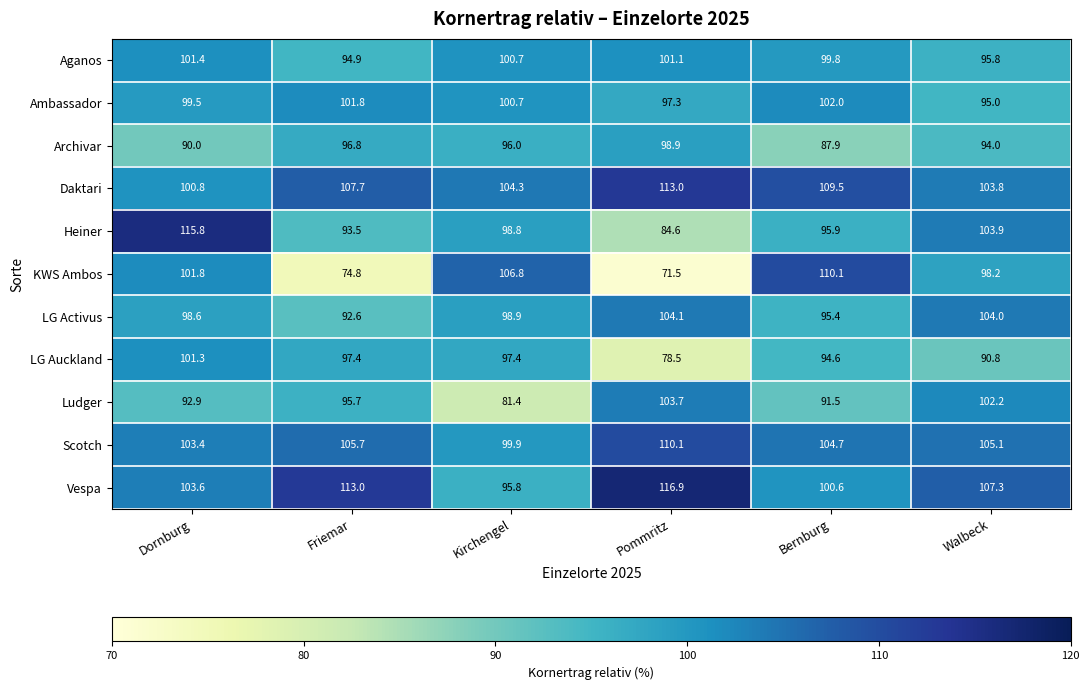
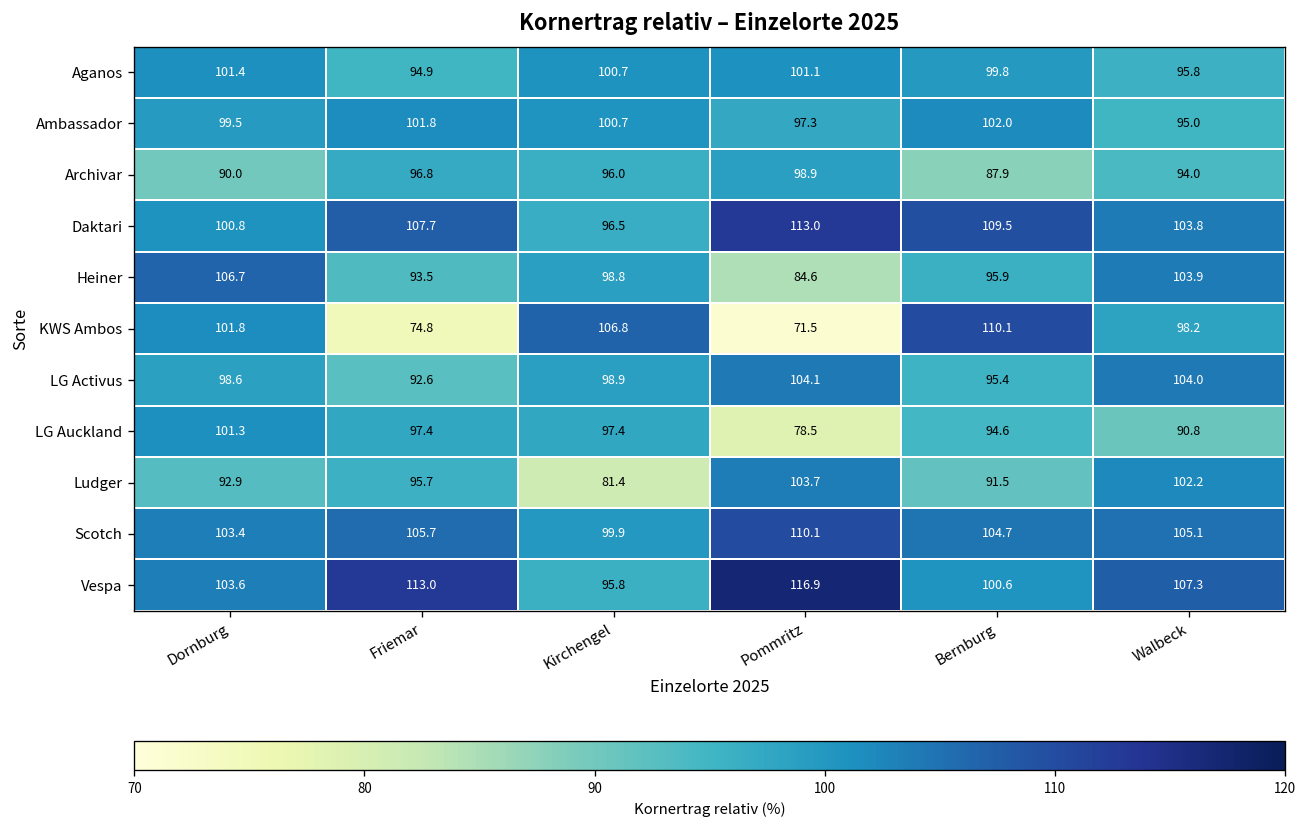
Daktari, Kirchengel: 104.3 -> 96.5
Heiner, Dornburg: 115.8 -> 106.7
